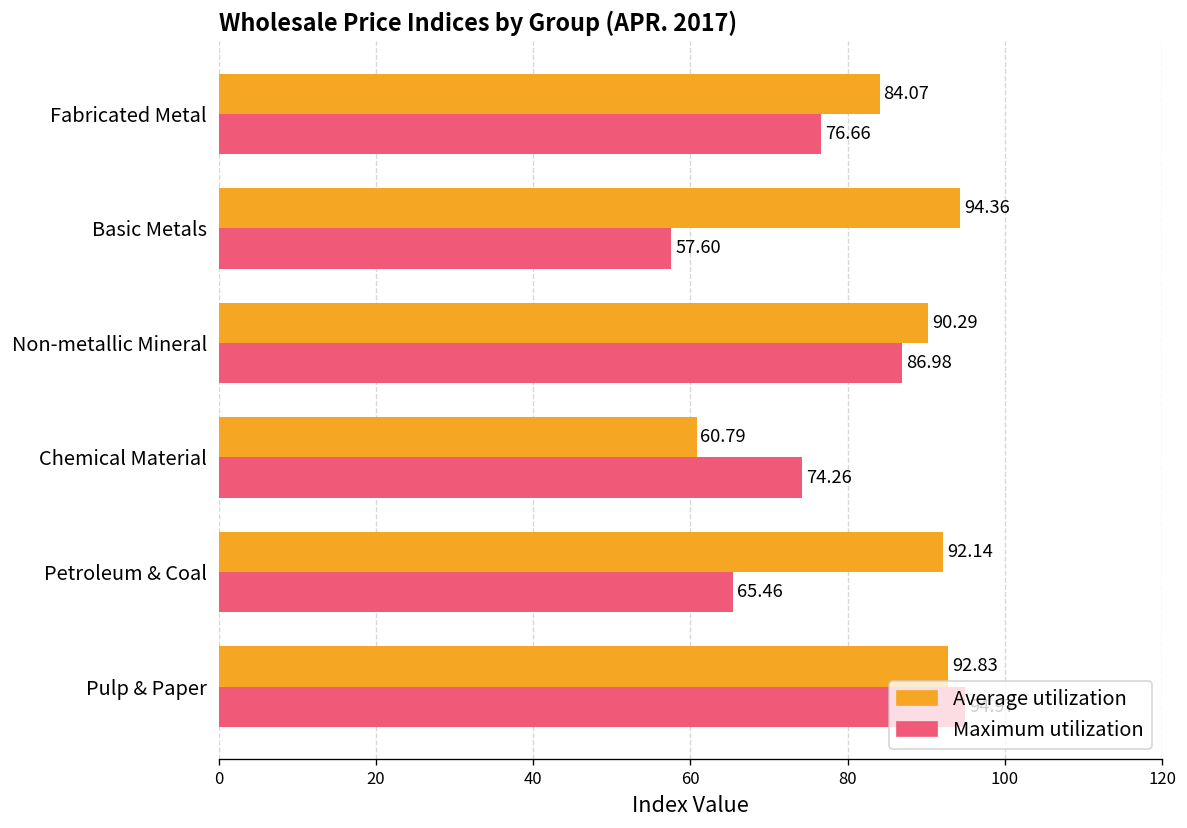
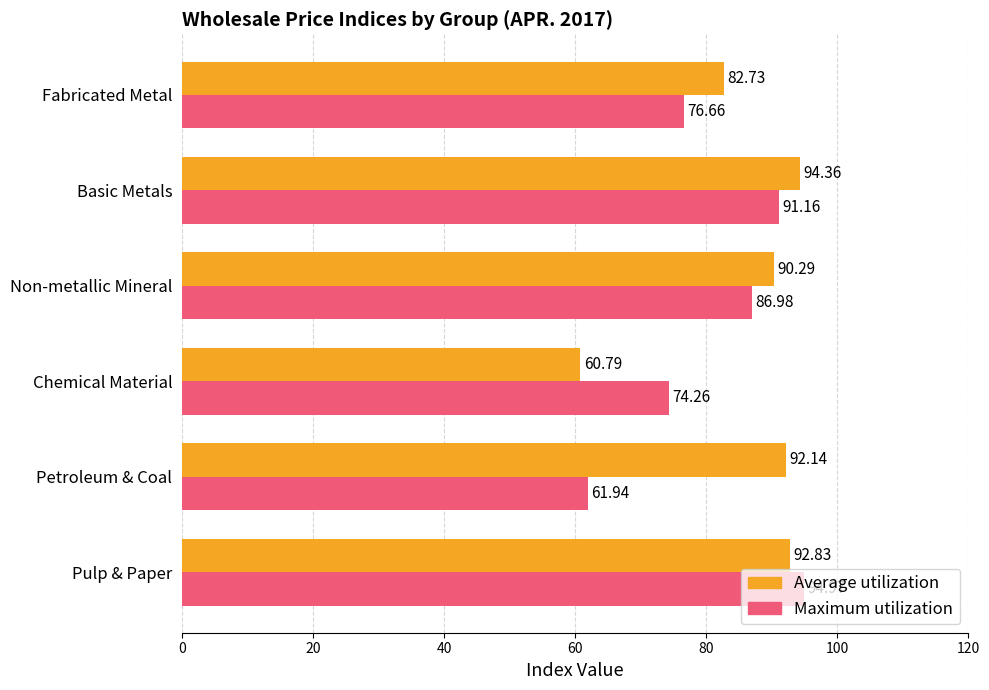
Average utilization, Fabricated Metal: 84.07 -> 82.73
Maximum utilization, Basic Metals: 57.60 -> 91.16
Maximum utilization, Petroleum & Coal: 65.46 -> 61.94
